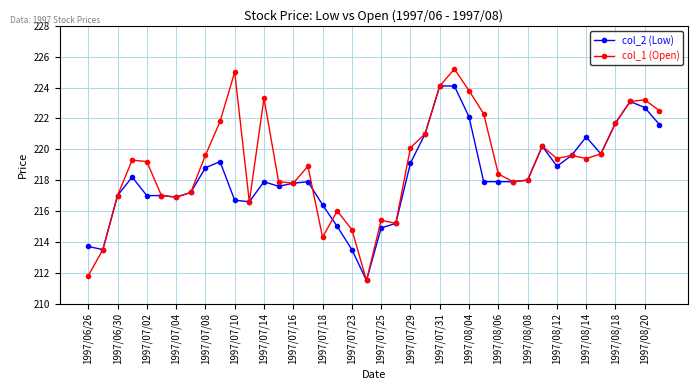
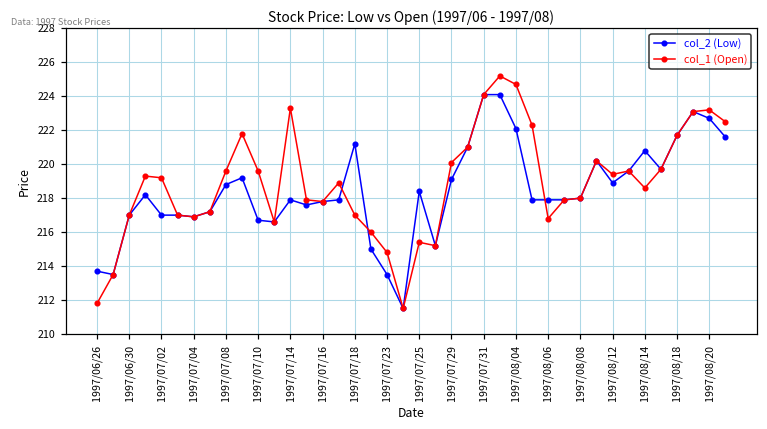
col_1 (Open), 1997/07/10: 225.0 -> 219.6
col_2 (Low), 1997/07/18: 216.4 -> 221.2
col_1 (Open), 1997/07/18: 214.3 -> 217.0
col_2 (Low), 1997/07/25: 214.9 -> 218.4
col_1 (Open), 1997/08/04: 223.8 -> 224.7
col_1 (Open), 1997/08/06: 218.4 -> 216.8
col_1 (Open), 1997/08/14: 219.4 -> 218.6
